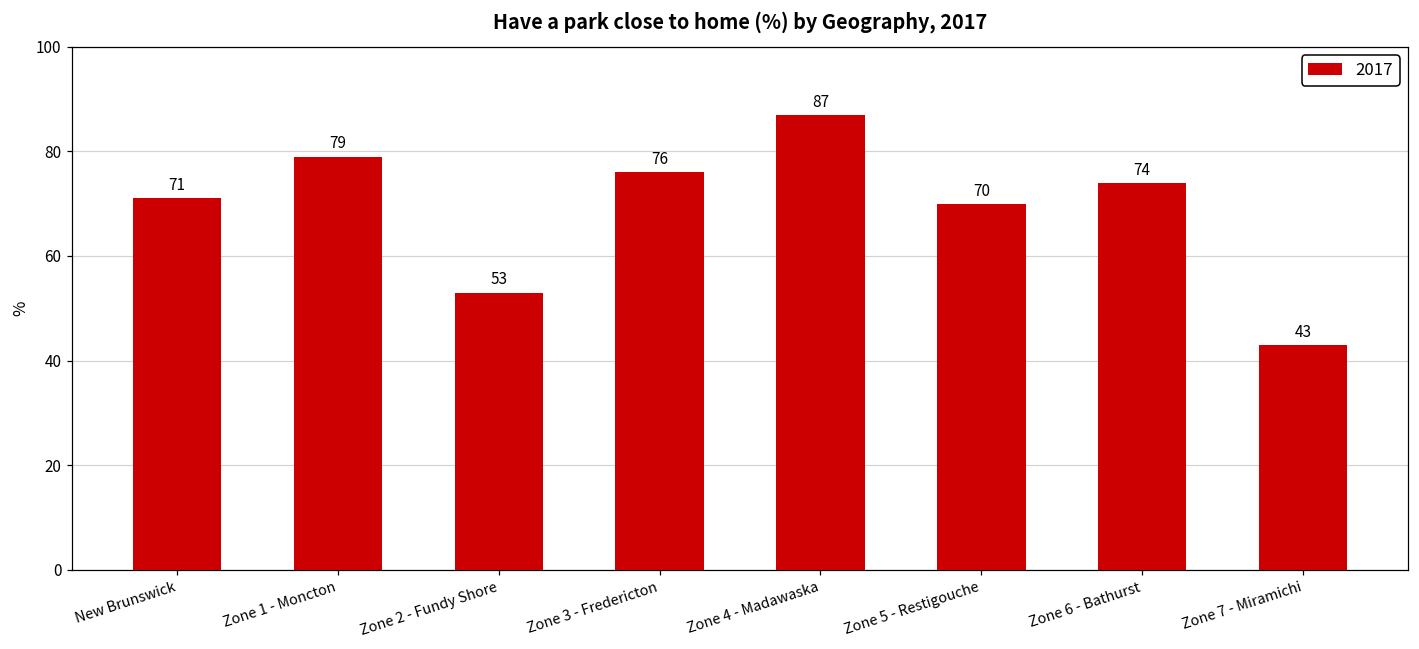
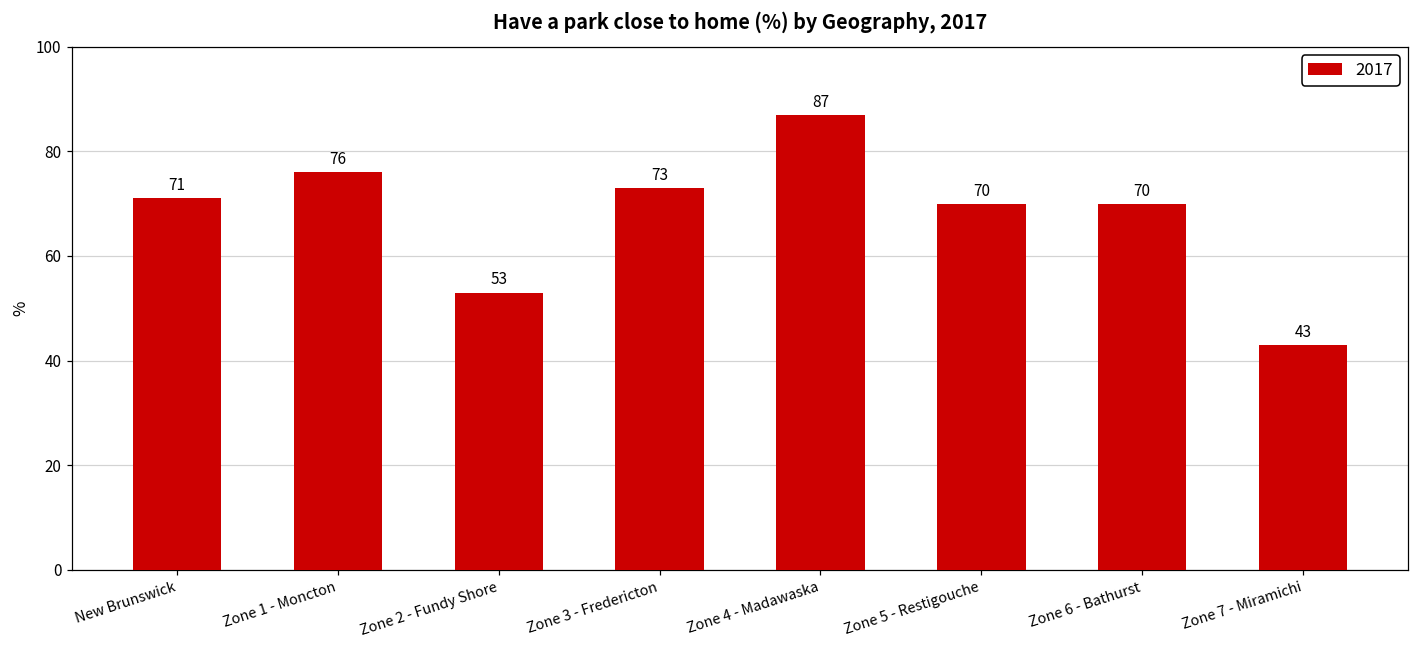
Zone 1 - Moncton: 79 -> 76
Zone 3 - Fredericton: 76 -> 73
Zone 6 - Bathurst: 74 -> 70
